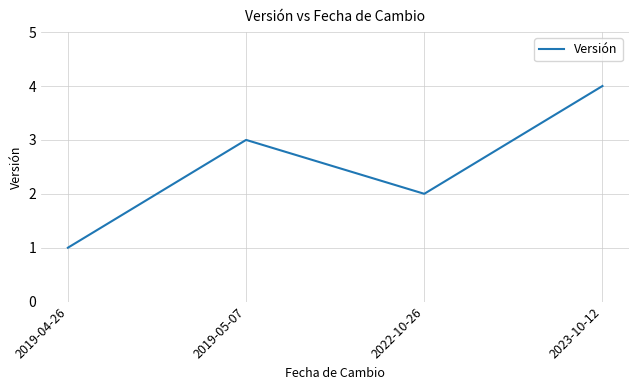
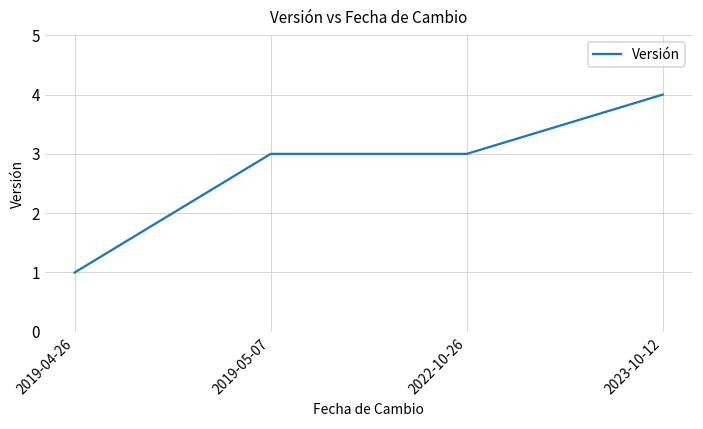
2022-10-26: 2 -> 3
